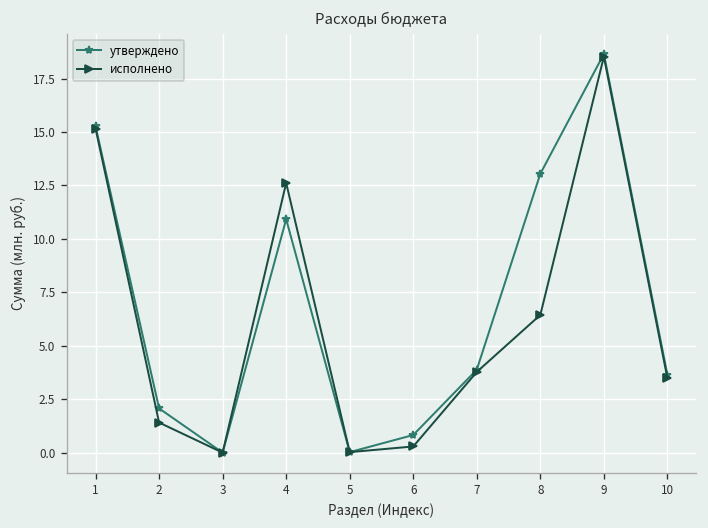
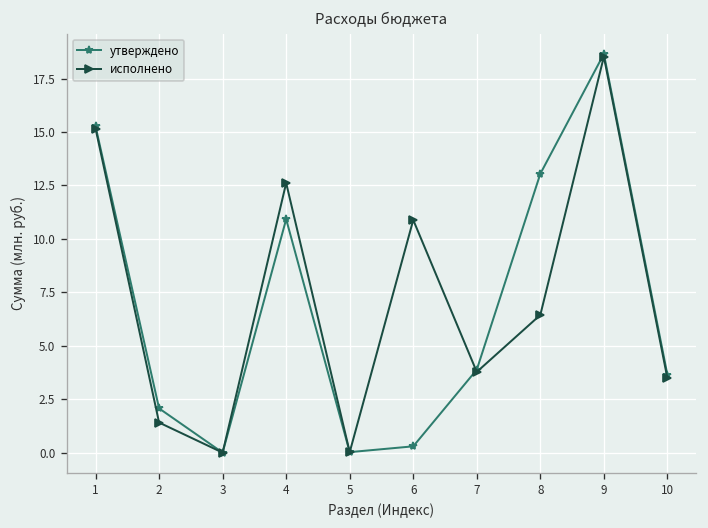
утверждено, 6: 0.8 -> 0.3
исполнено, 6: 0.3 -> 10.9
